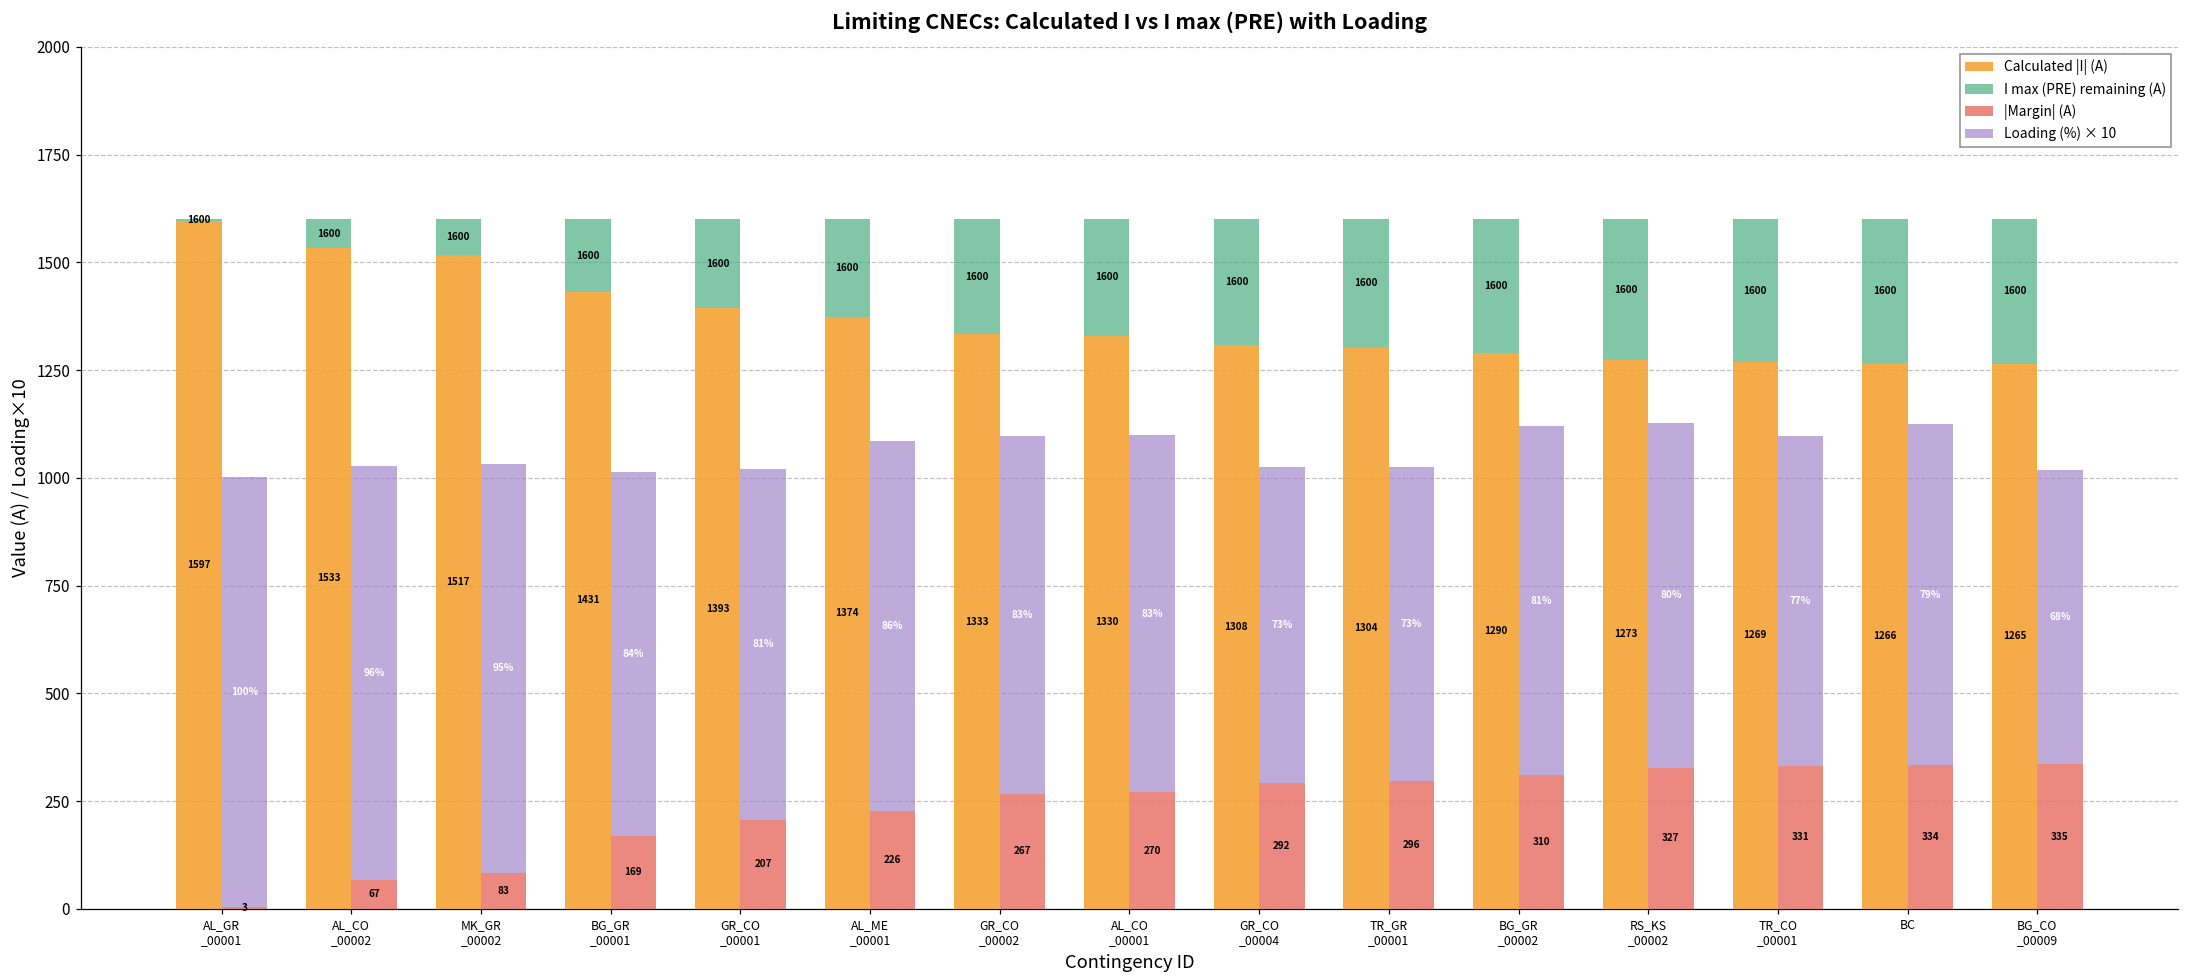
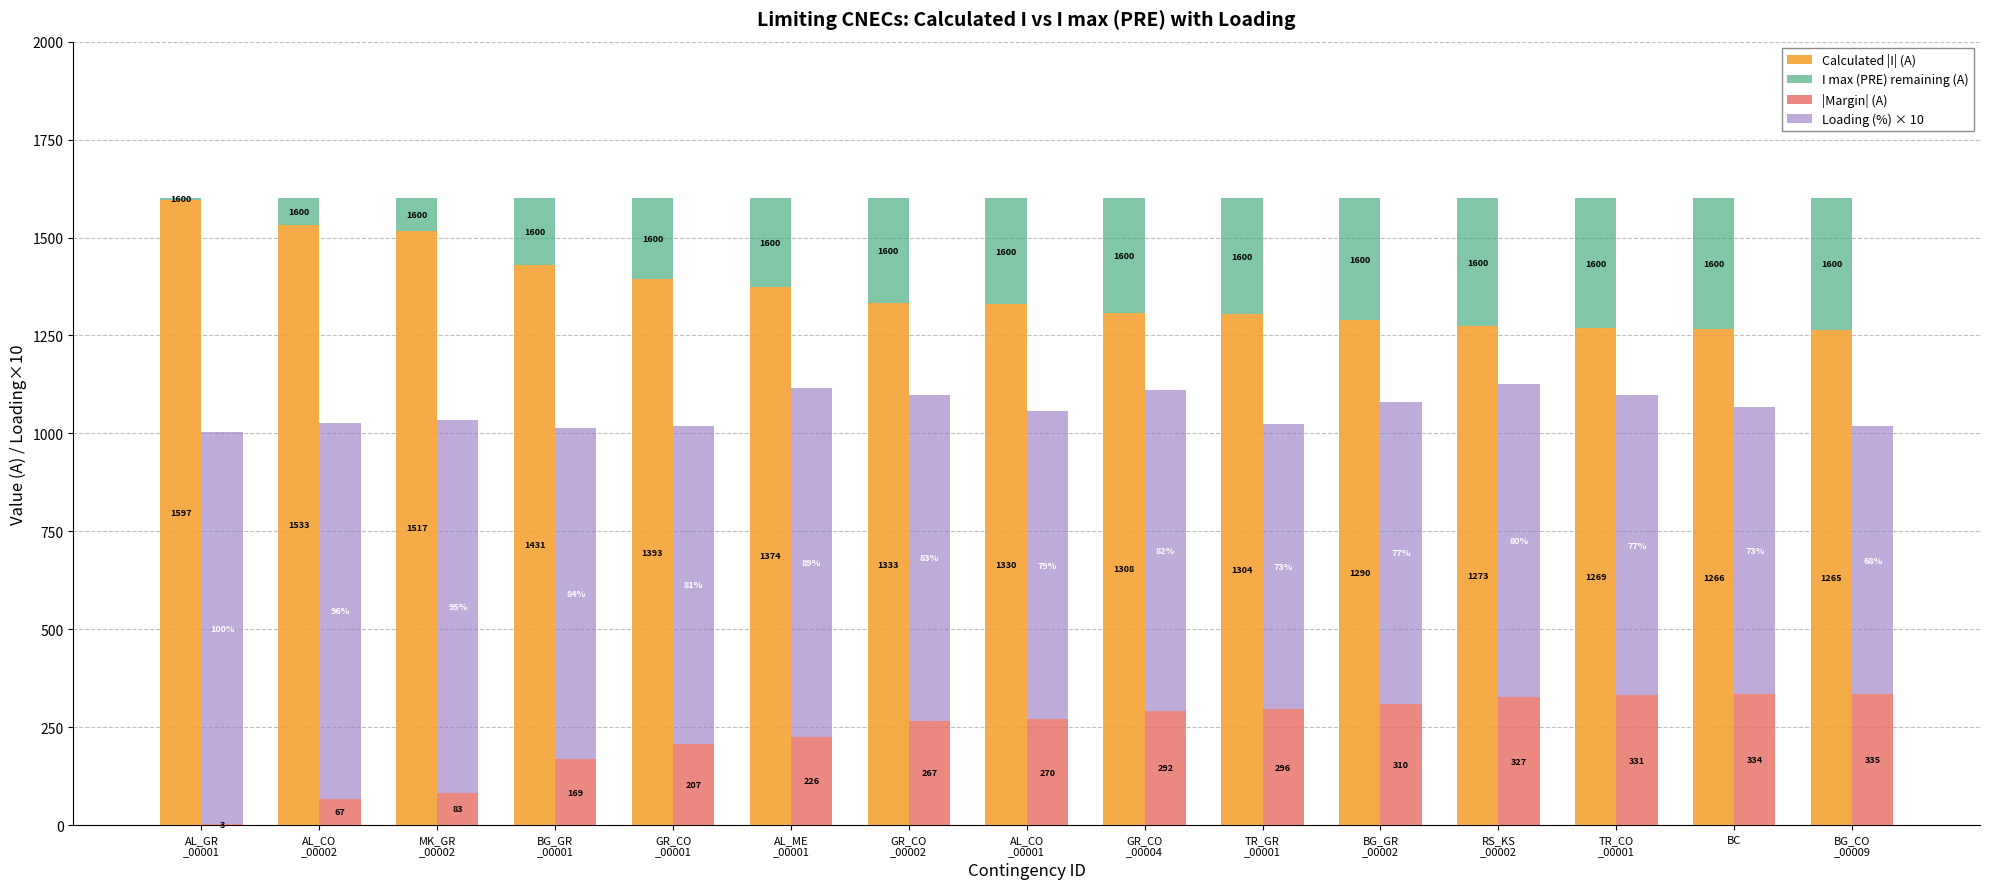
Loading (%) × 10, AL_ME _00001: 86% -> 89%
Loading (%) × 10, AL_CO _00001: 83% -> 79%
Loading (%) × 10, GR_CO _00004: 73% -> 82%
Loading (%) × 10, BG_GR _00002: 81% -> 77%
Loading (%) × 10, BC: 79% -> 73%
